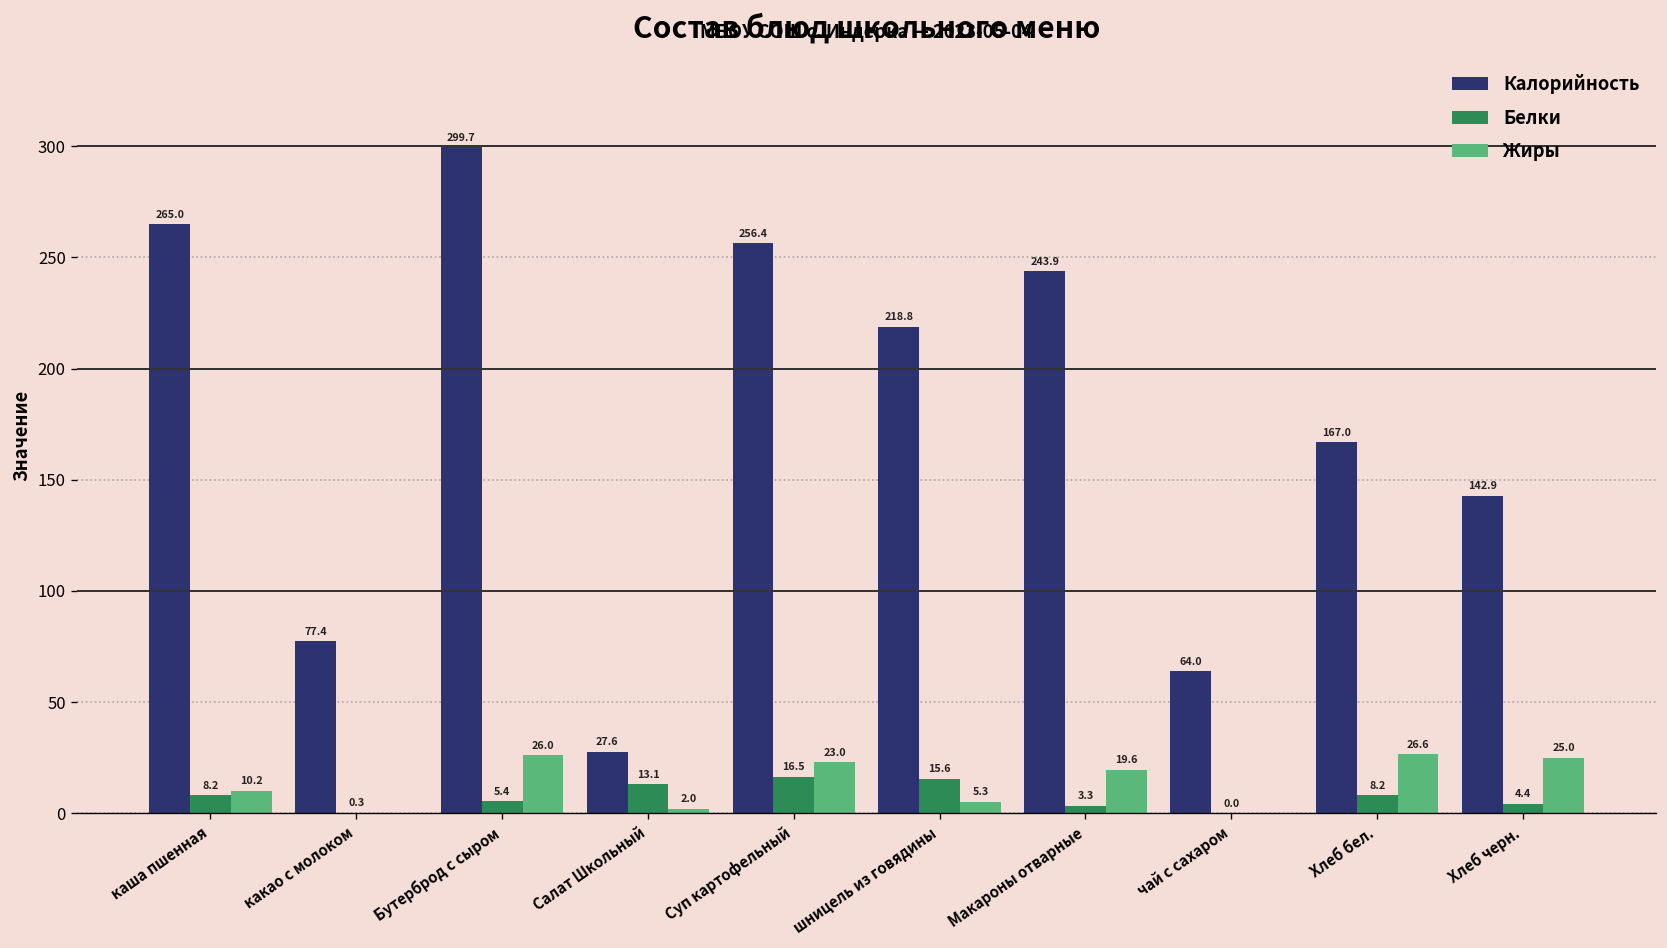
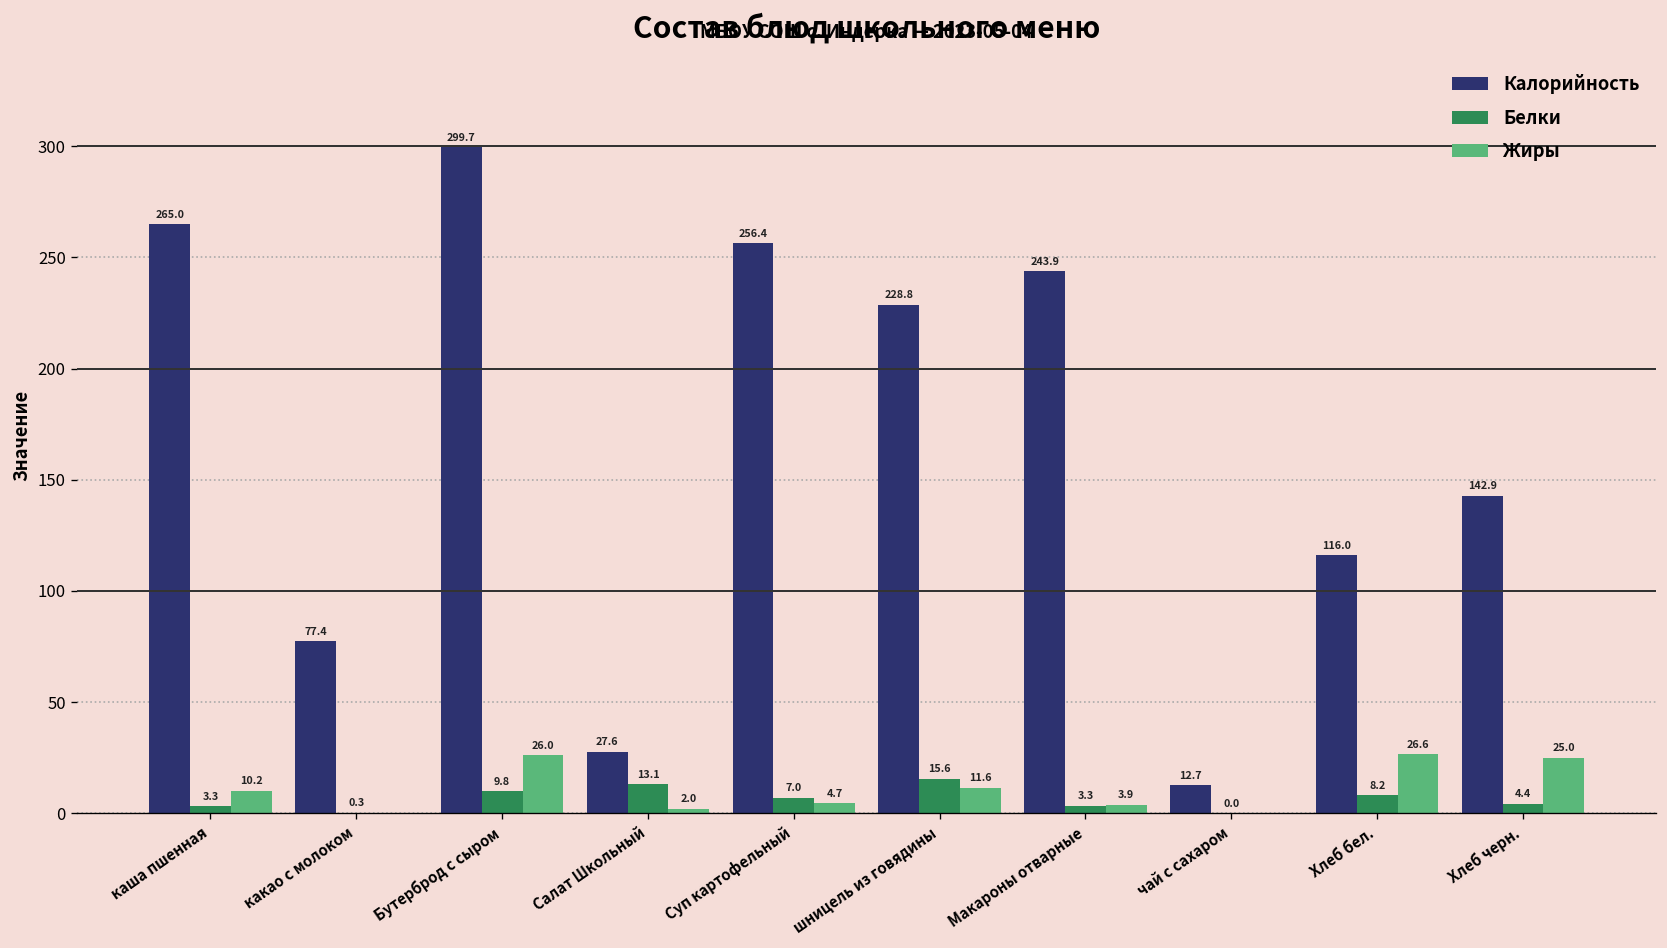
Белки, каша пшенная: 8.2 -> 3.3
Белки, Бутерброд с сыром: 5.4 -> 9.8
Белки, Суп картофельный: 16.5 -> 7.0
Жиры, Суп картофельный: 23.0 -> 4.7
Калорийность, шницель из говядины: 218.8 -> 228.8
Жиры, шницель из говядины: 5.3 -> 11.6
Жиры, Макароны отварные: 19.6 -> 3.9
Калорийность, чай с сахаром: 64.0 -> 12.7
Калорийность, Хлеб бел.: 167.0 -> 116.0
